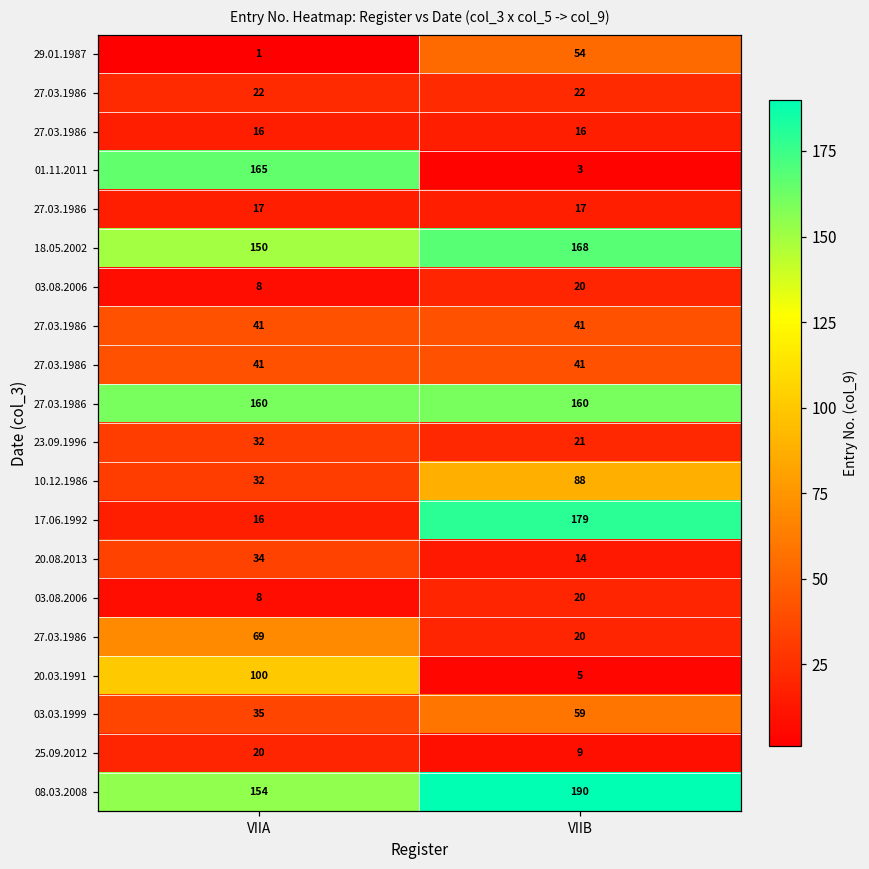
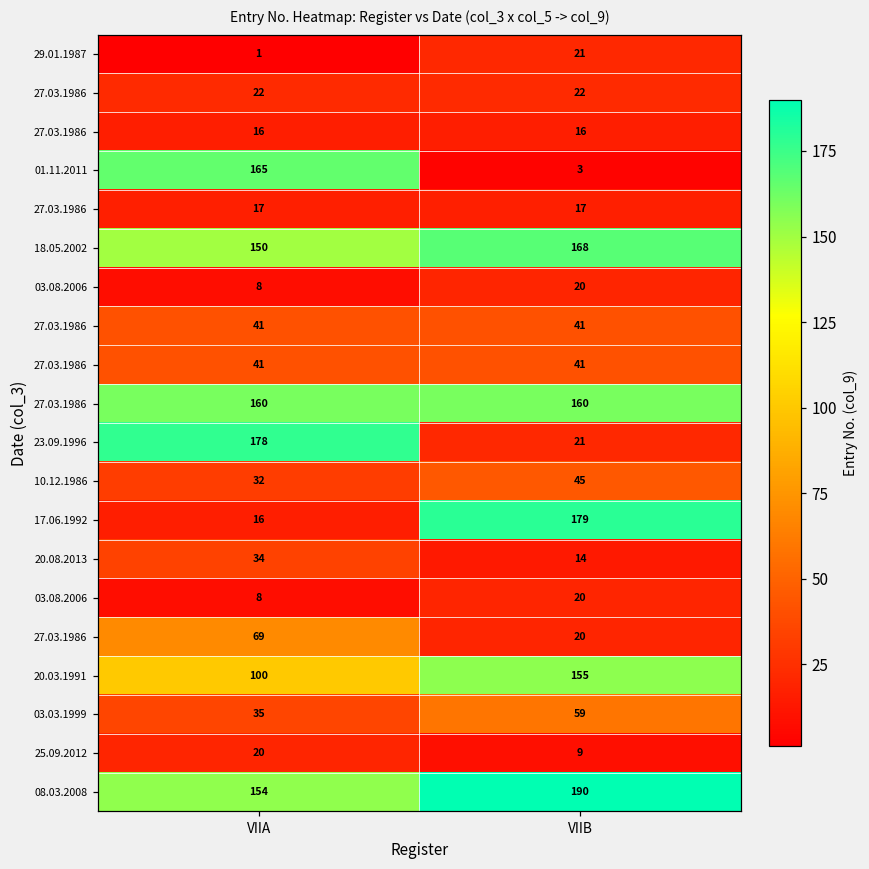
29.01.1987, VIIB: 54 -> 21
23.09.1996, VIIA: 32 -> 178
10.12.1986, VIIB: 88 -> 45
20.03.1991, VIIB: 5 -> 155
